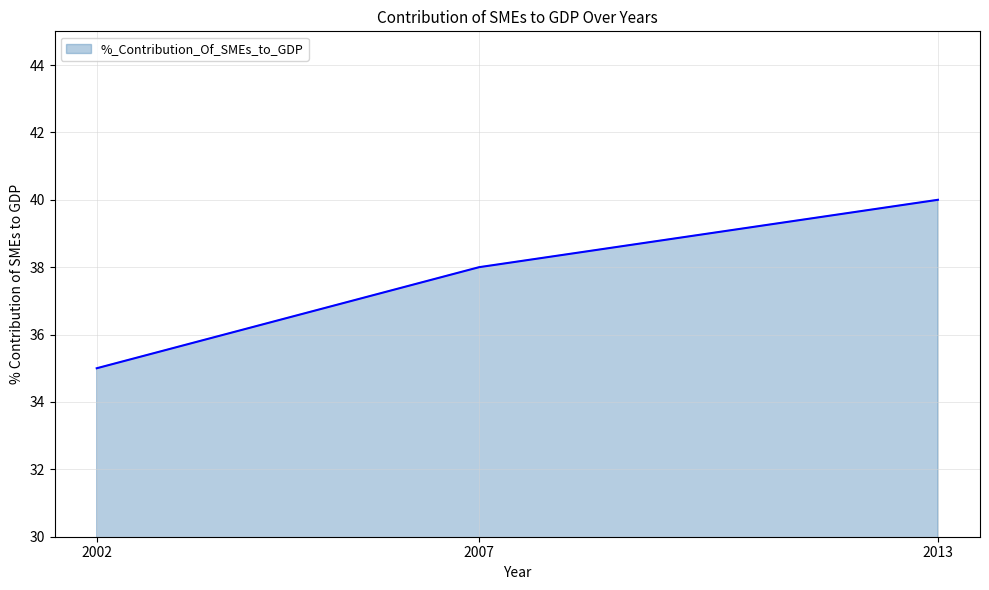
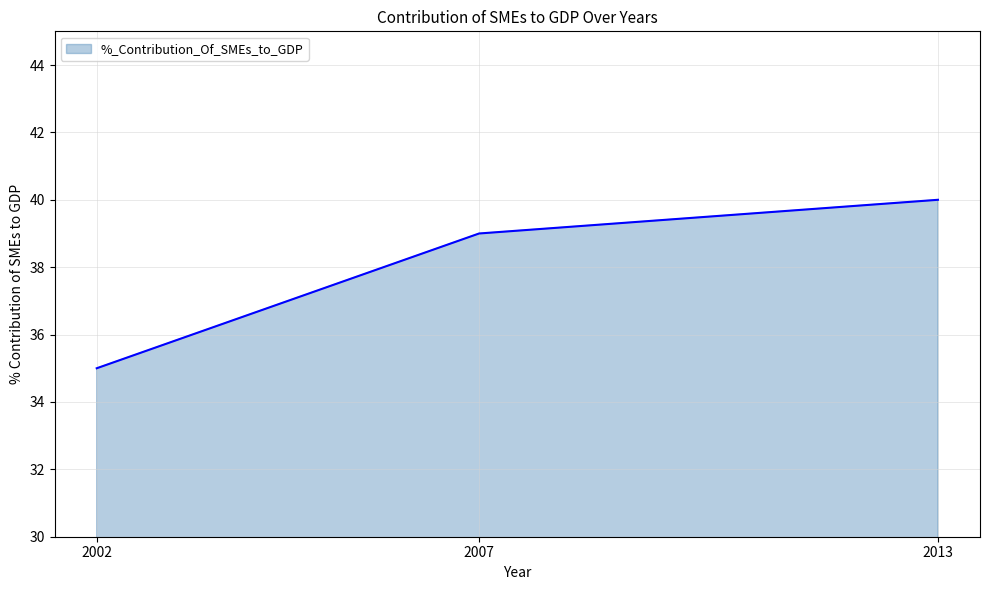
2007: 38 -> 39
